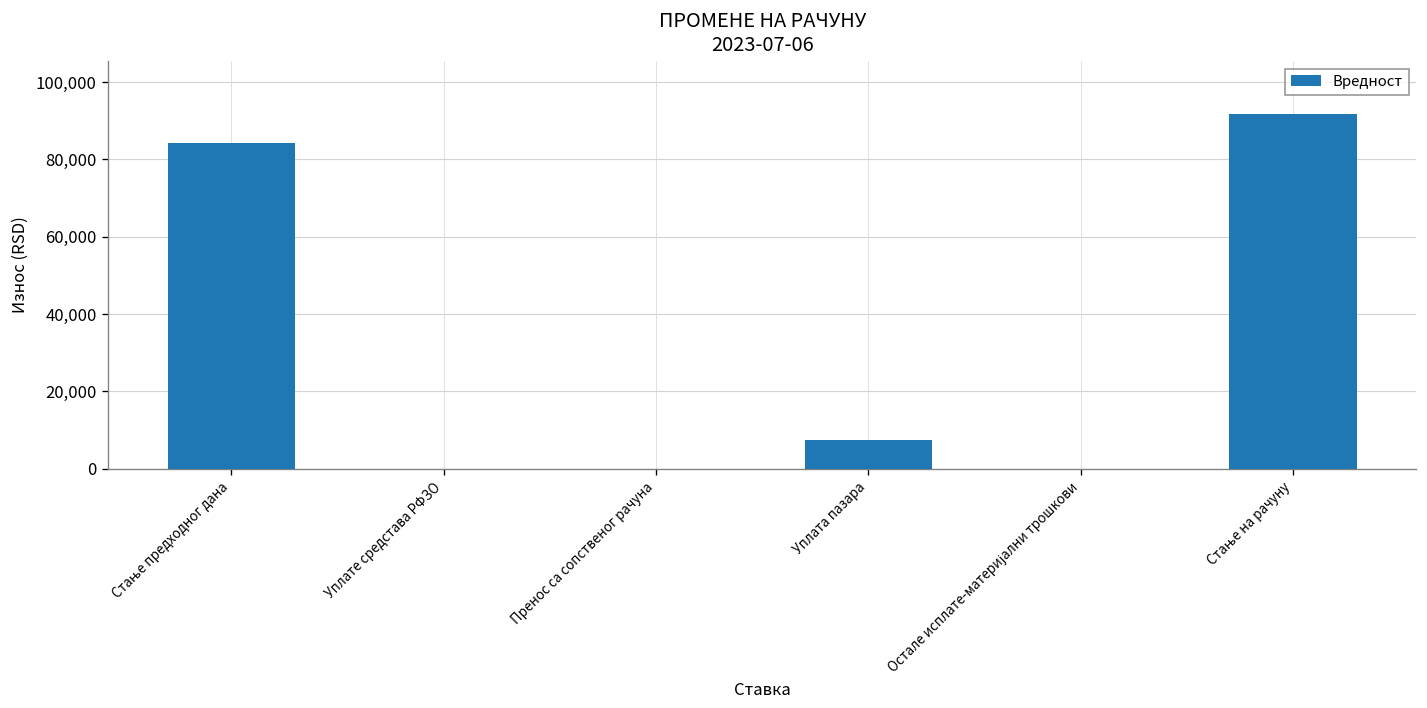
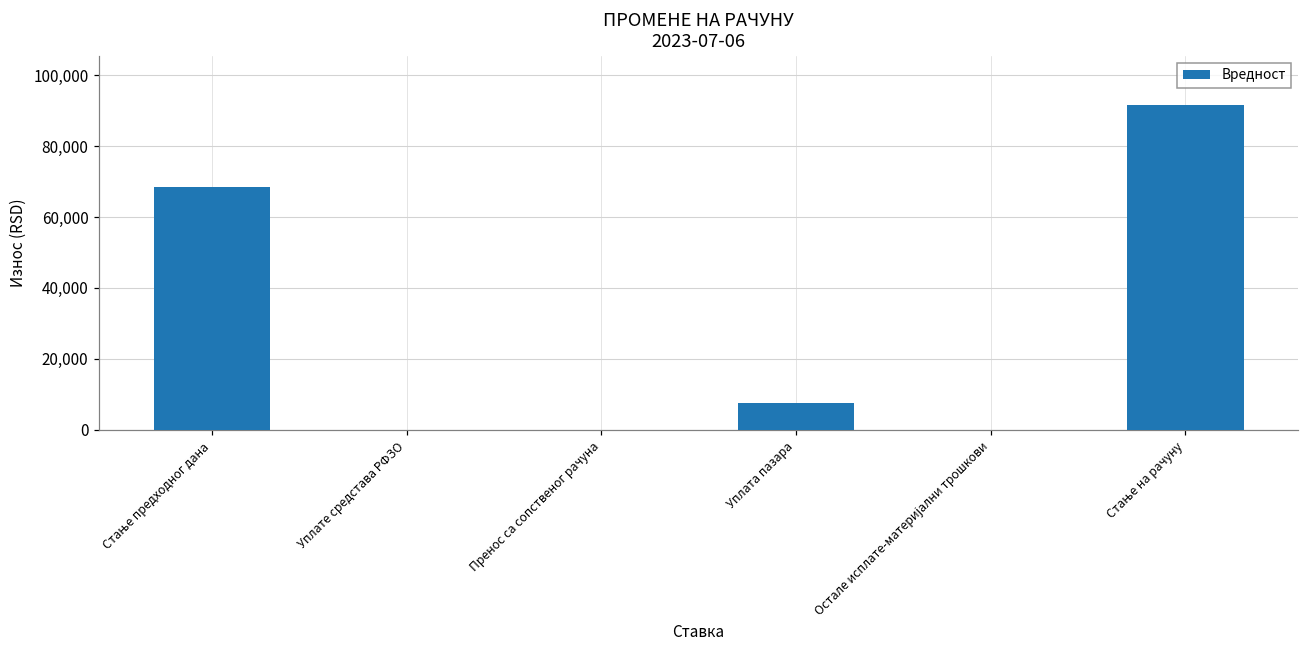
Стање предходног дана: 84,000 -> 68,000
